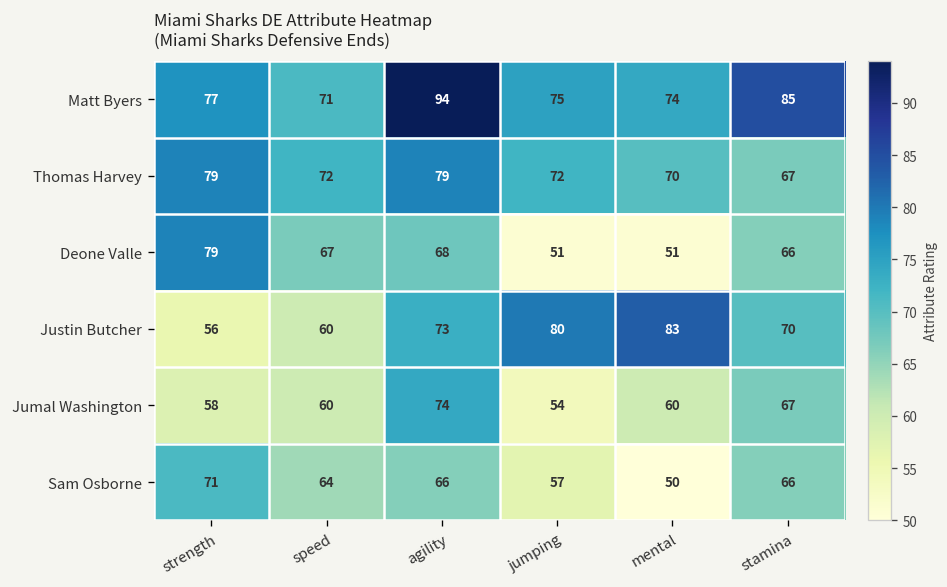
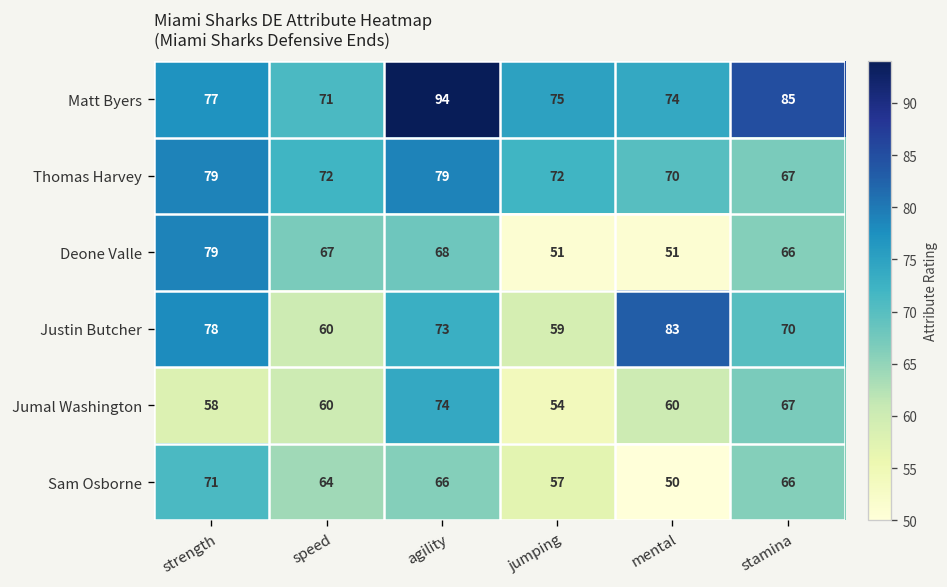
Justin Butcher, strength: 56 -> 78
Justin Butcher, jumping: 80 -> 59
